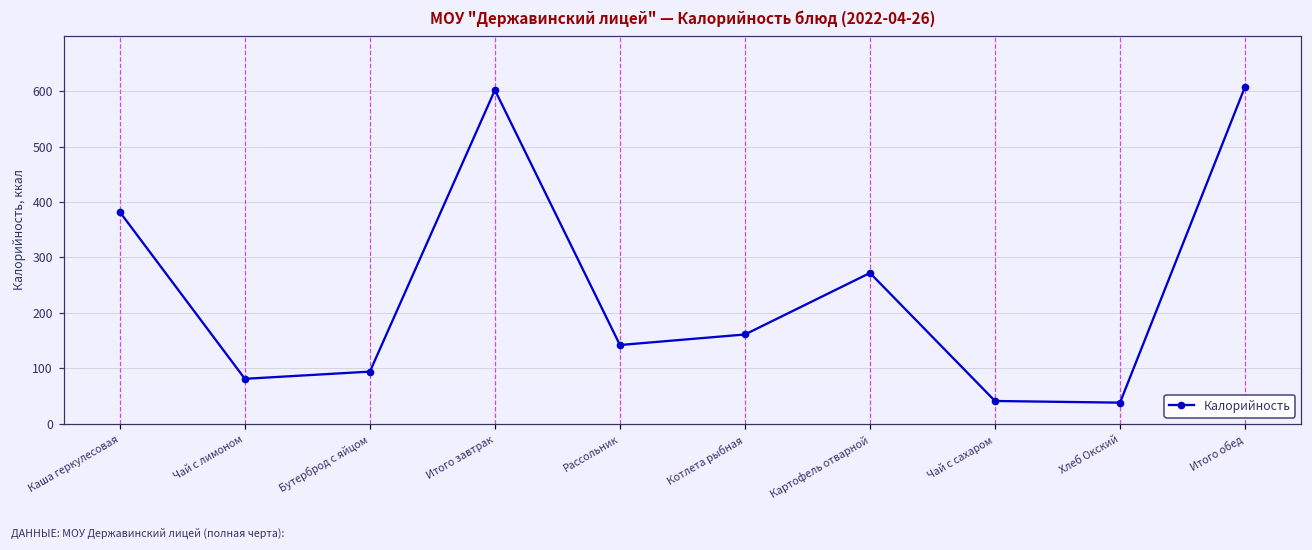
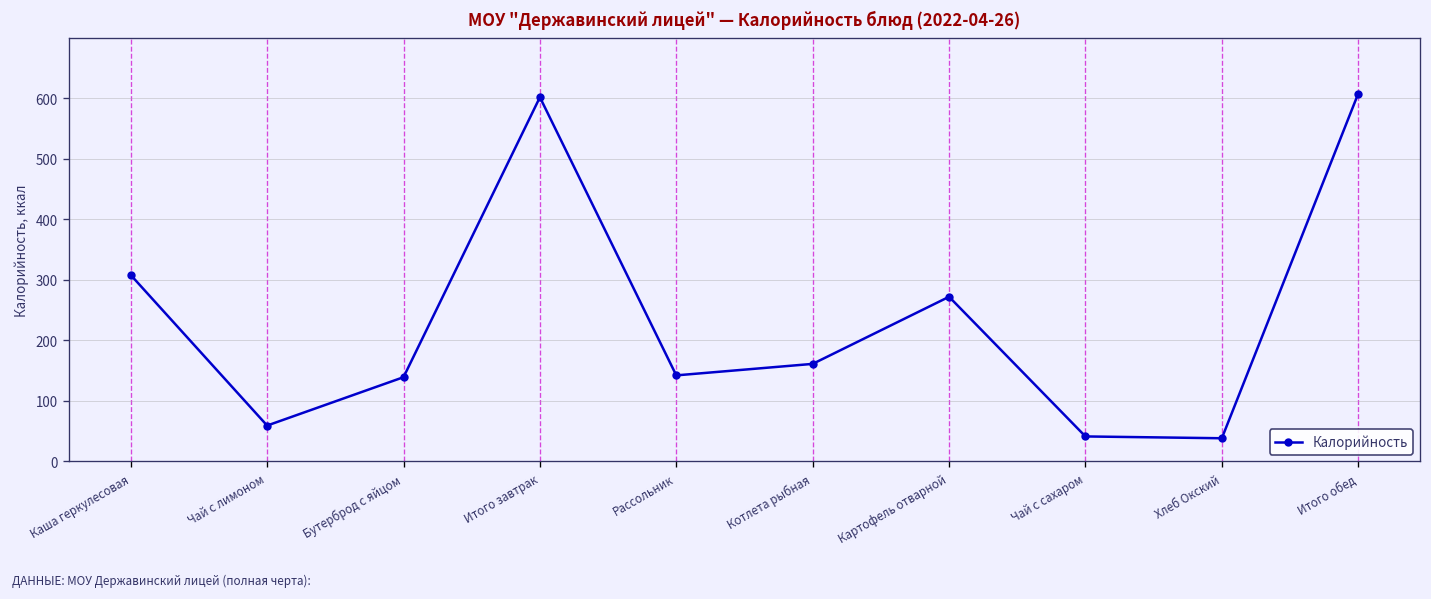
Каша геркулесовая: 380 -> 310
Чай с лимоном: 80 -> 60
Бутерброд с яйцом: 90 -> 140
